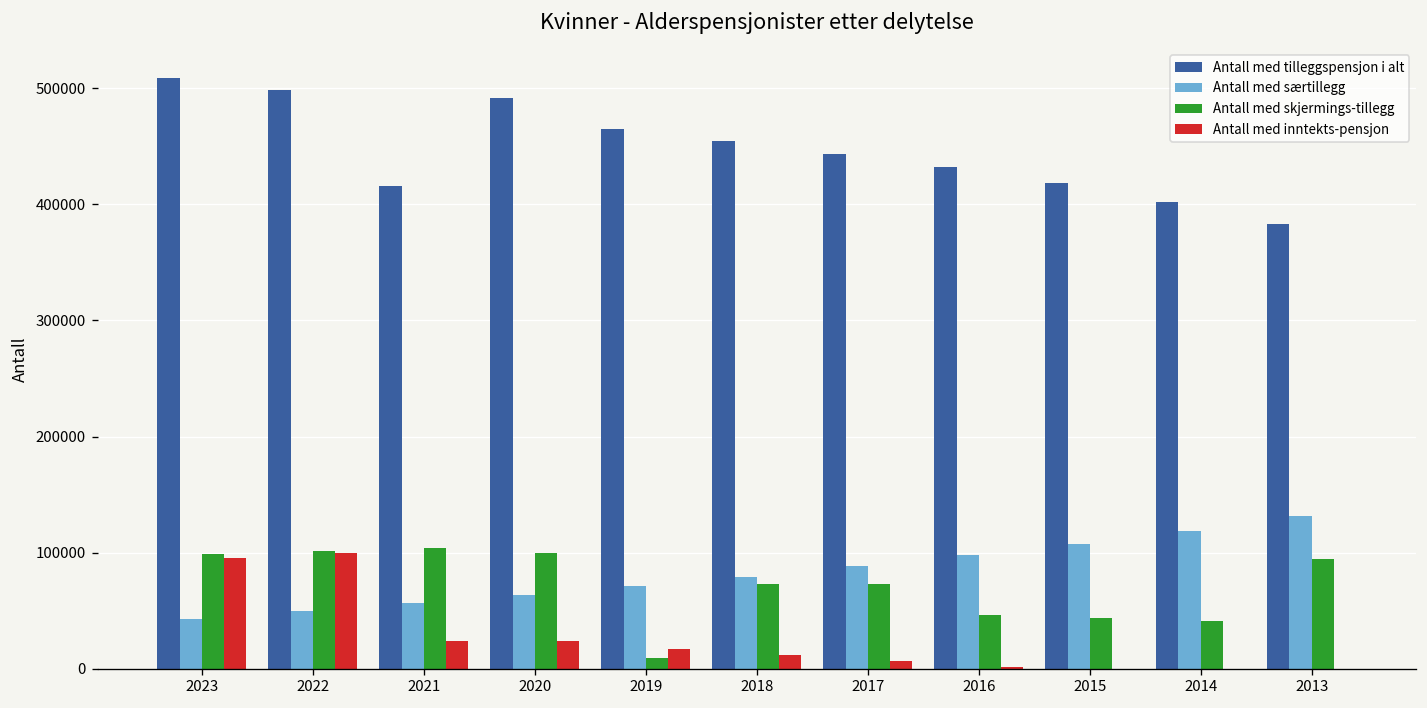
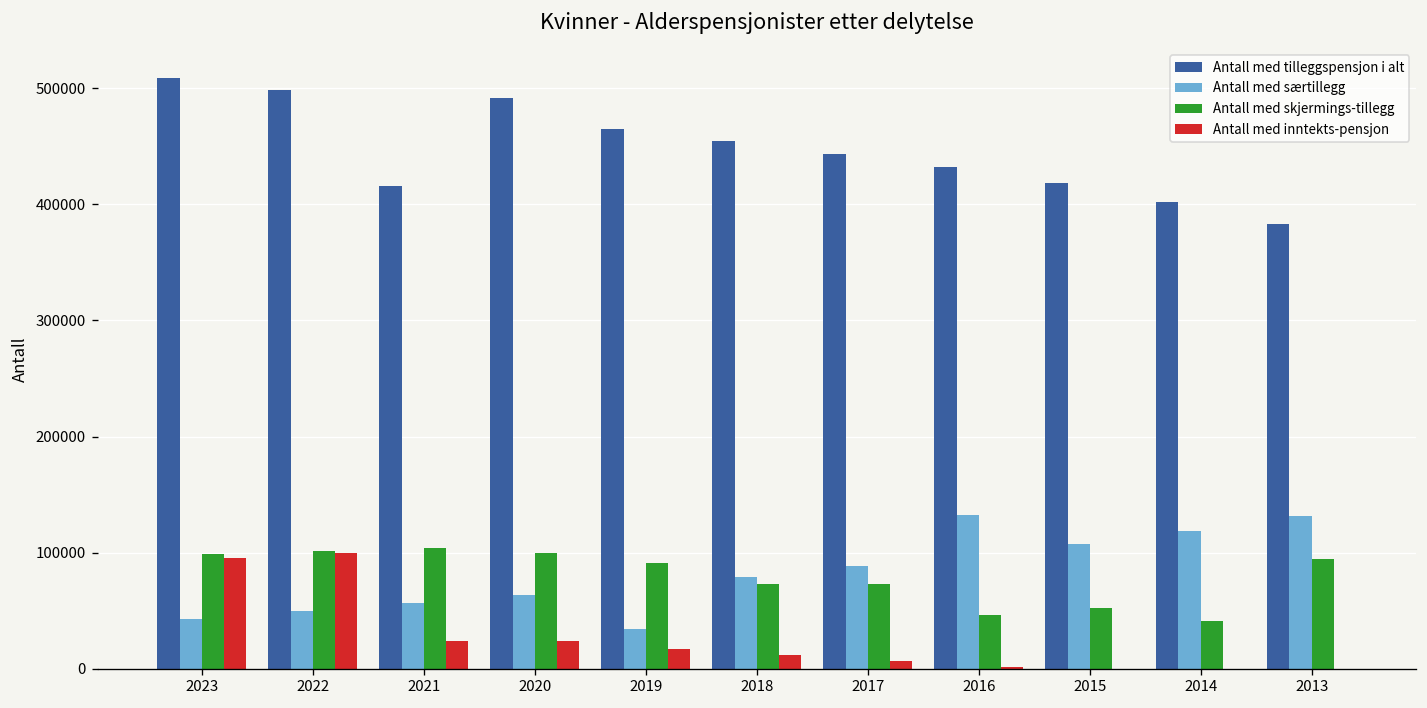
Antall med særtillegg, 2019: 70000 -> 30000
Antall med skjermings-tillegg, 2019: 10000 -> 90000
Antall med særtillegg, 2016: 100000 -> 130000
Antall med skjermings-tillegg, 2015: 40000 -> 50000
